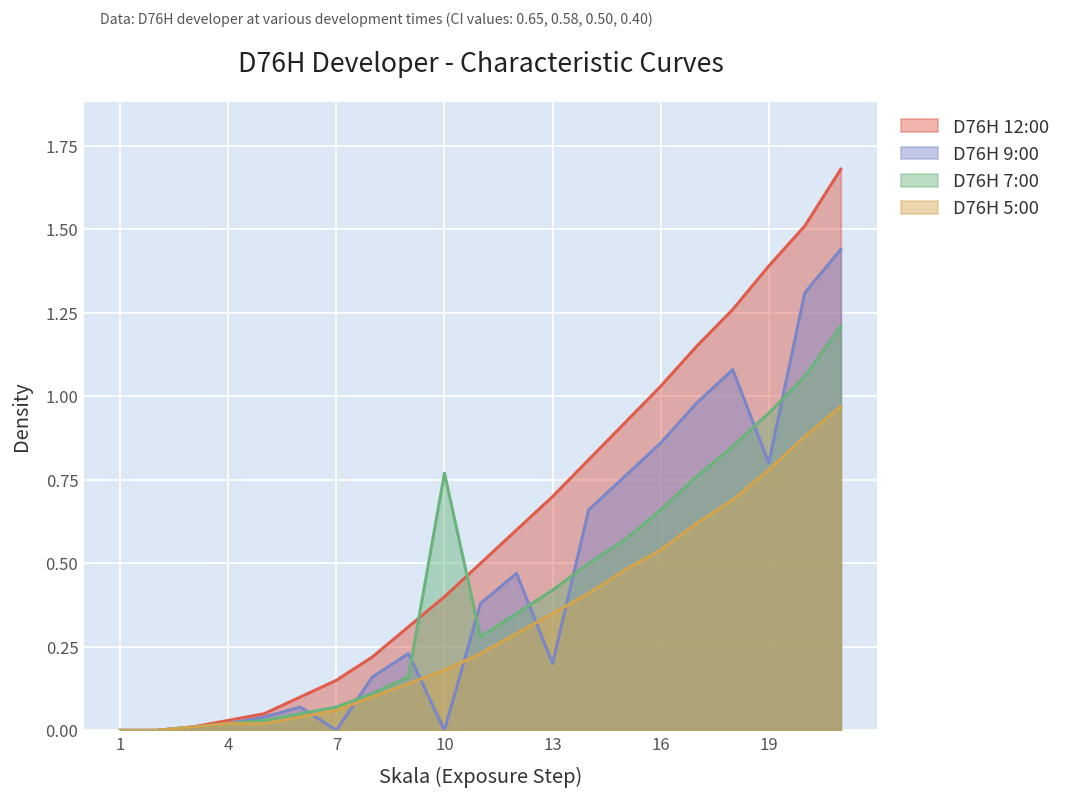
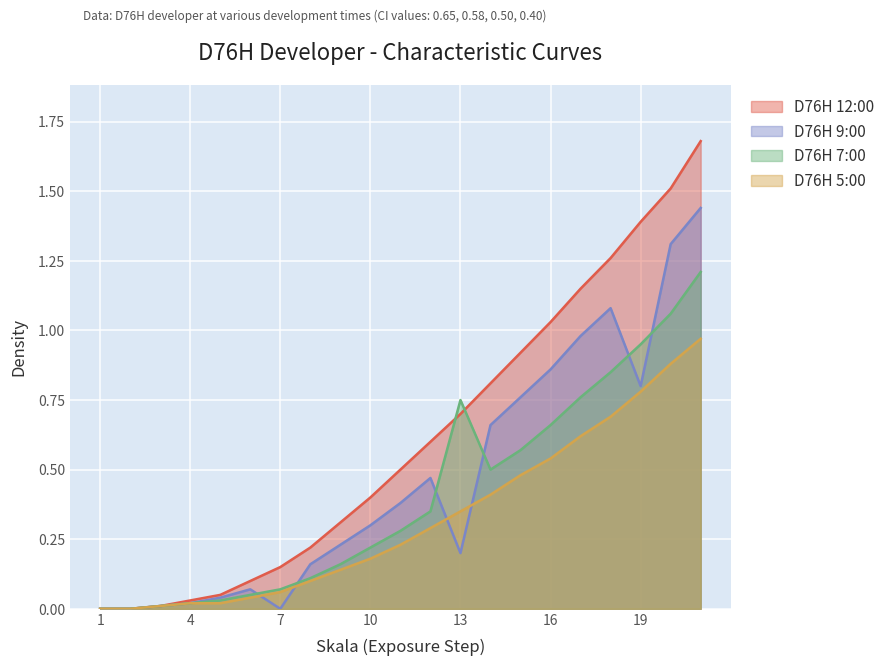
D76H 9:00, 10: 0.0 -> 0.3
D76H 7:00, 10: 0.77 -> 0.22
D76H 7:00, 13: 0.42 -> 0.75
